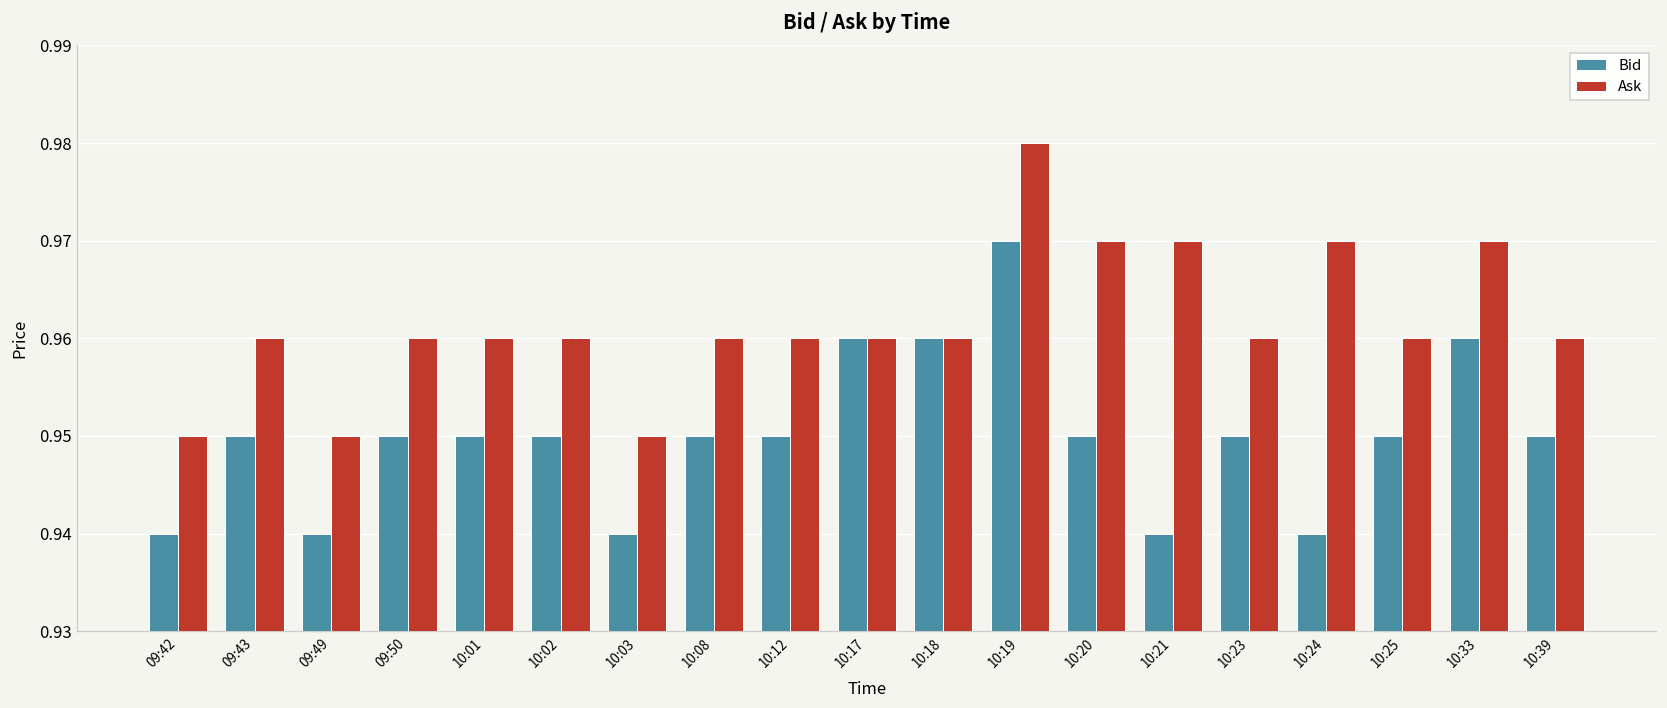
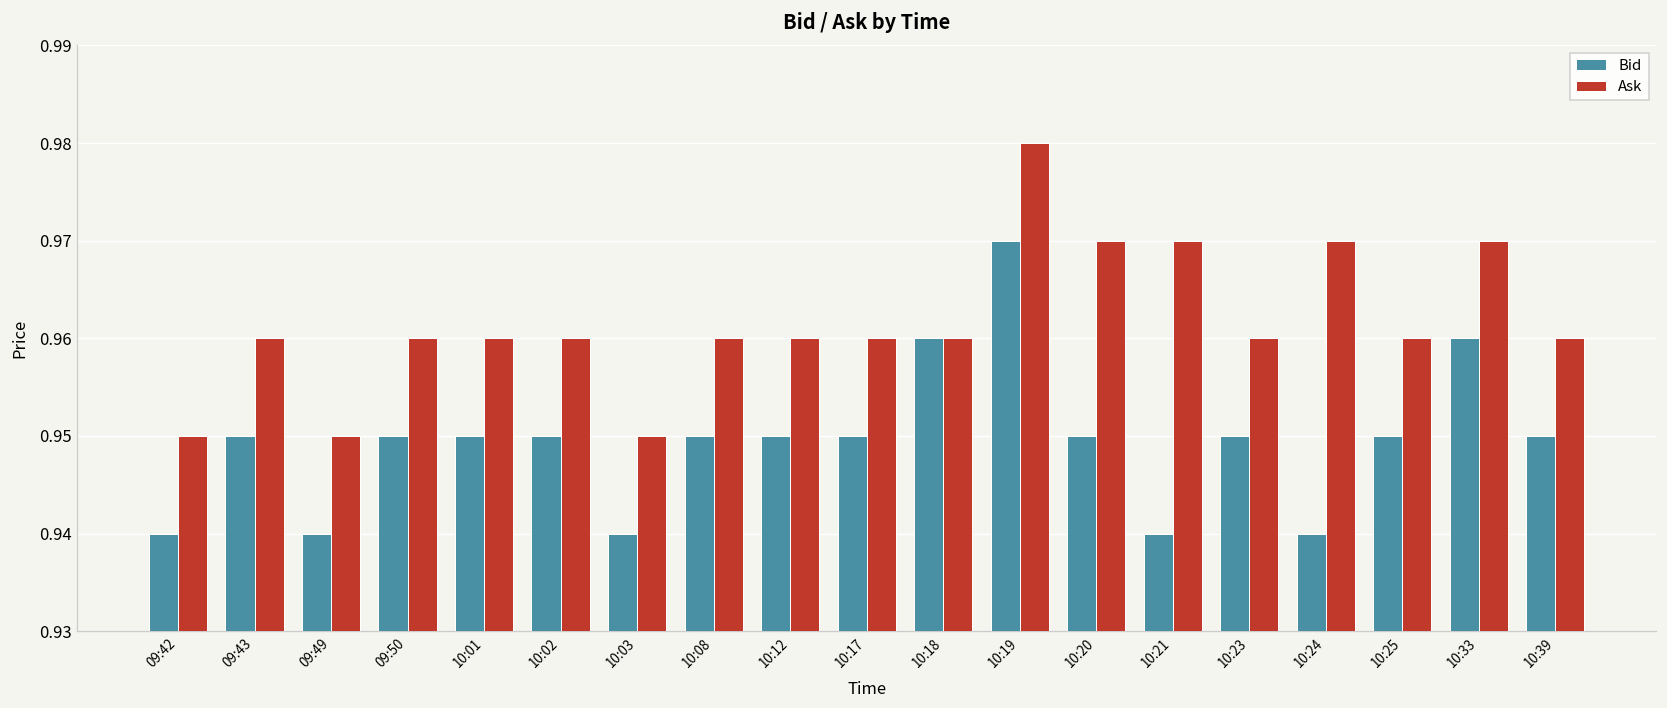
Bid, 10:17: 0.96 -> 0.95
